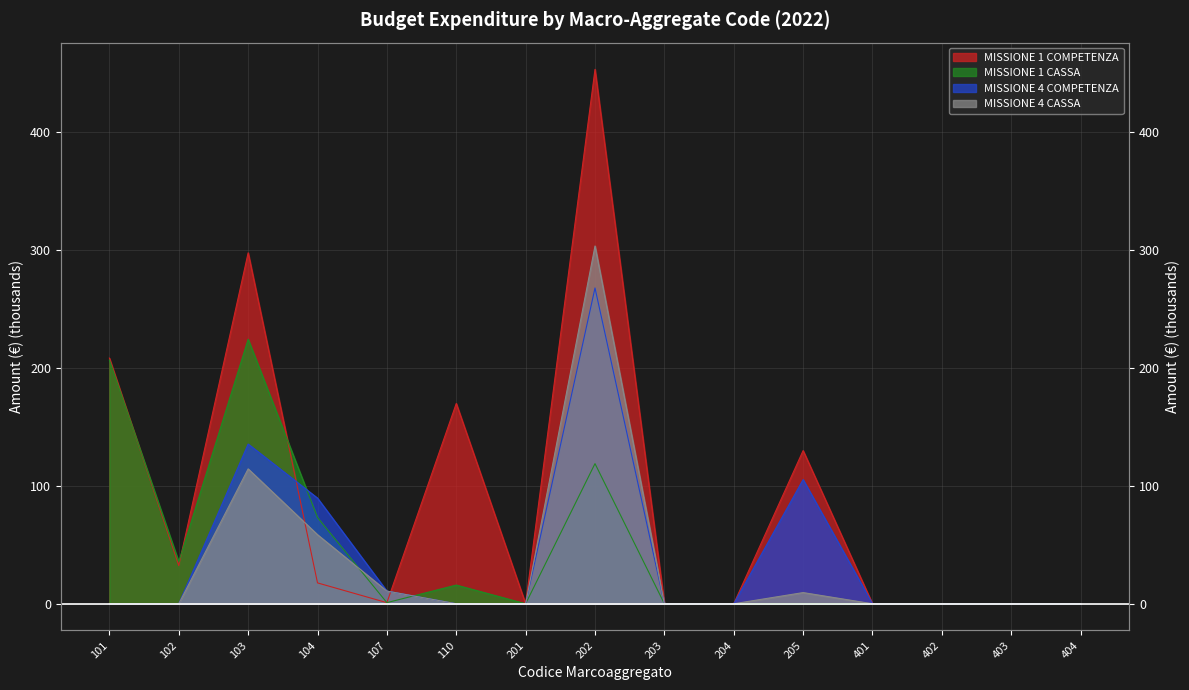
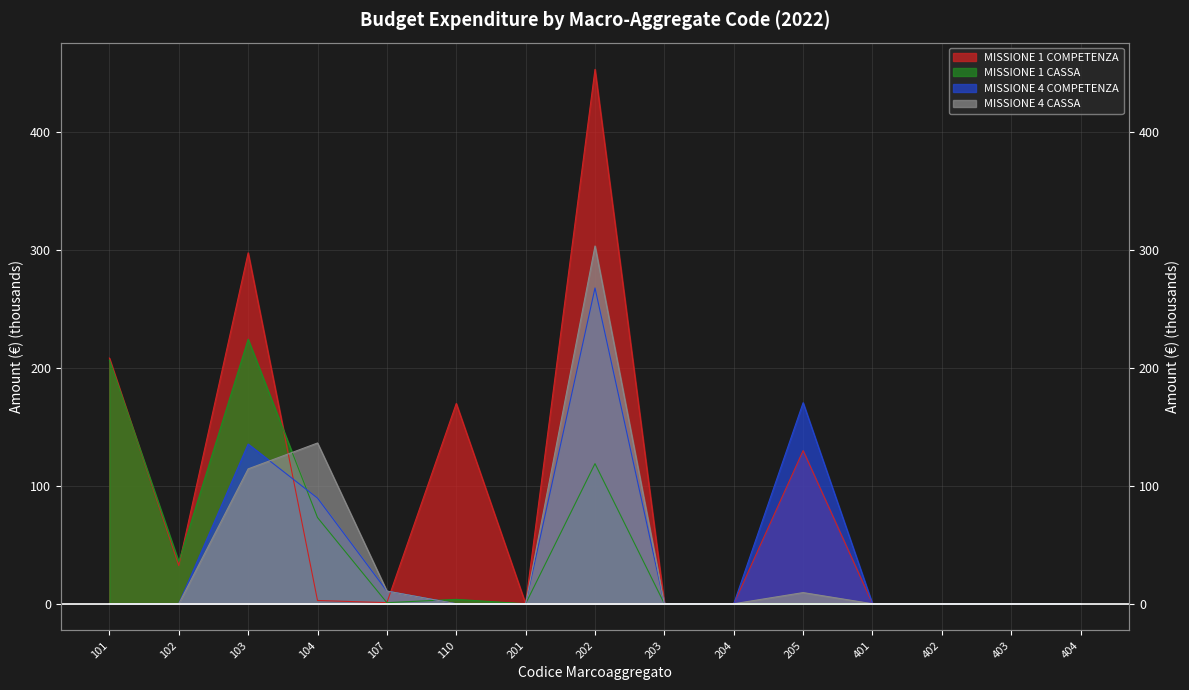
MISSIONE 1 COMPETENZA, 104: 18 -> 3
MISSIONE 4 CASSA, 104: 59 -> 136
MISSIONE 1 CASSA, 110: 16 -> 4
MISSIONE 4 COMPETENZA, 205: 105 -> 171
